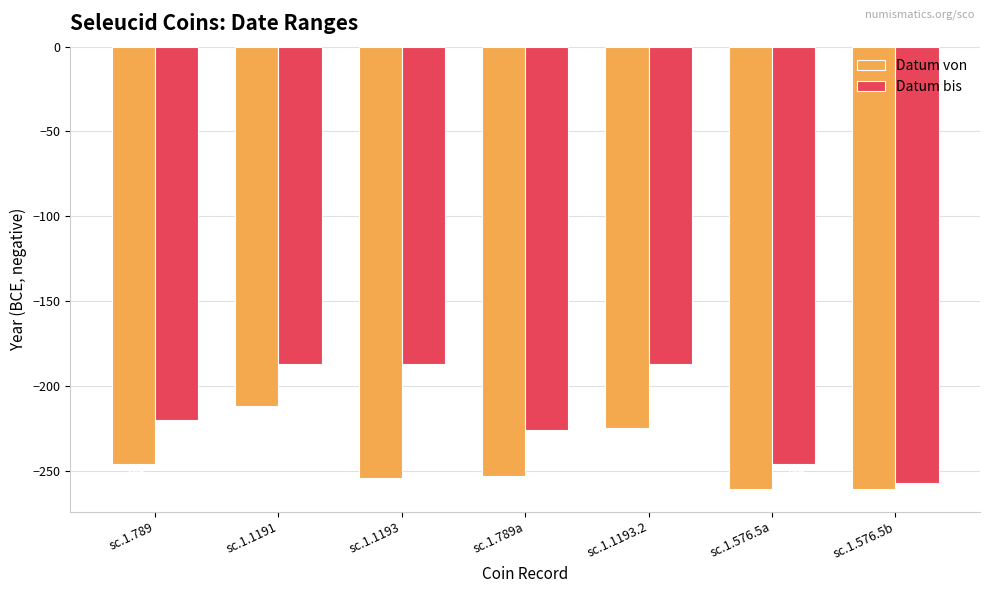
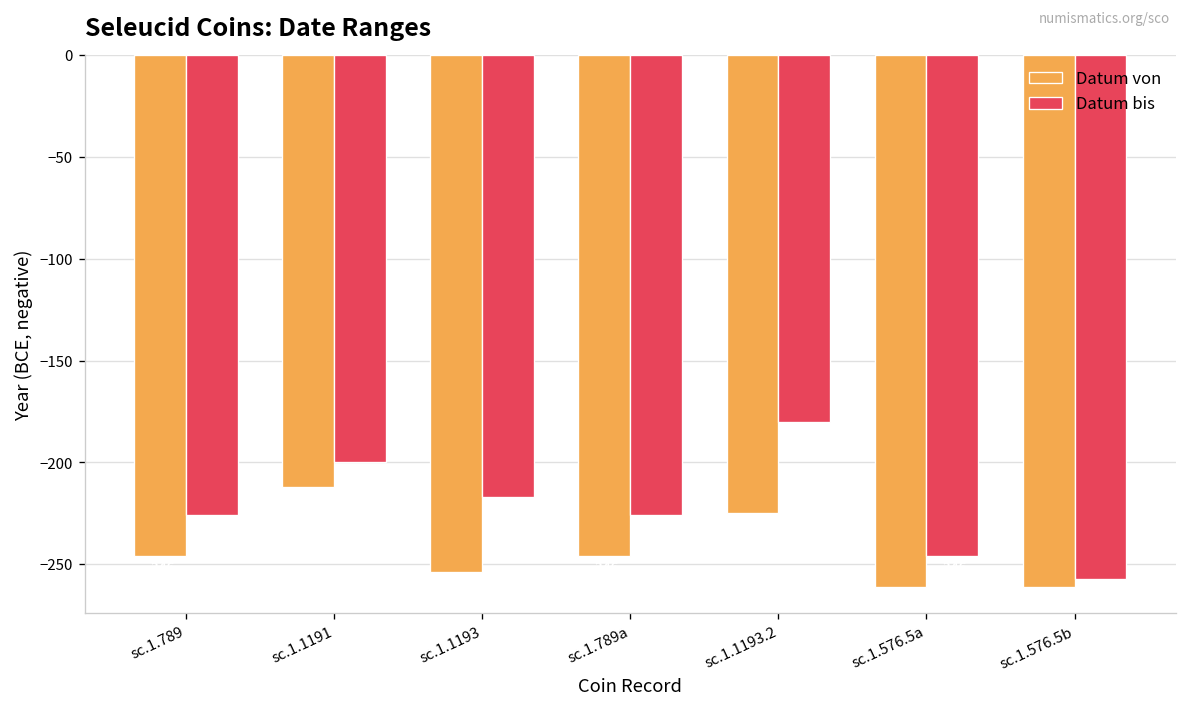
Datum bis, sc.1.789: -220 -> -226
Datum bis, sc.1.1191: -187 -> -200
Datum bis, sc.1.1193: -187 -> -217
Datum von, sc.1.789a: -253 -> -246
Datum bis, sc.1.1193.2: -187 -> -180
